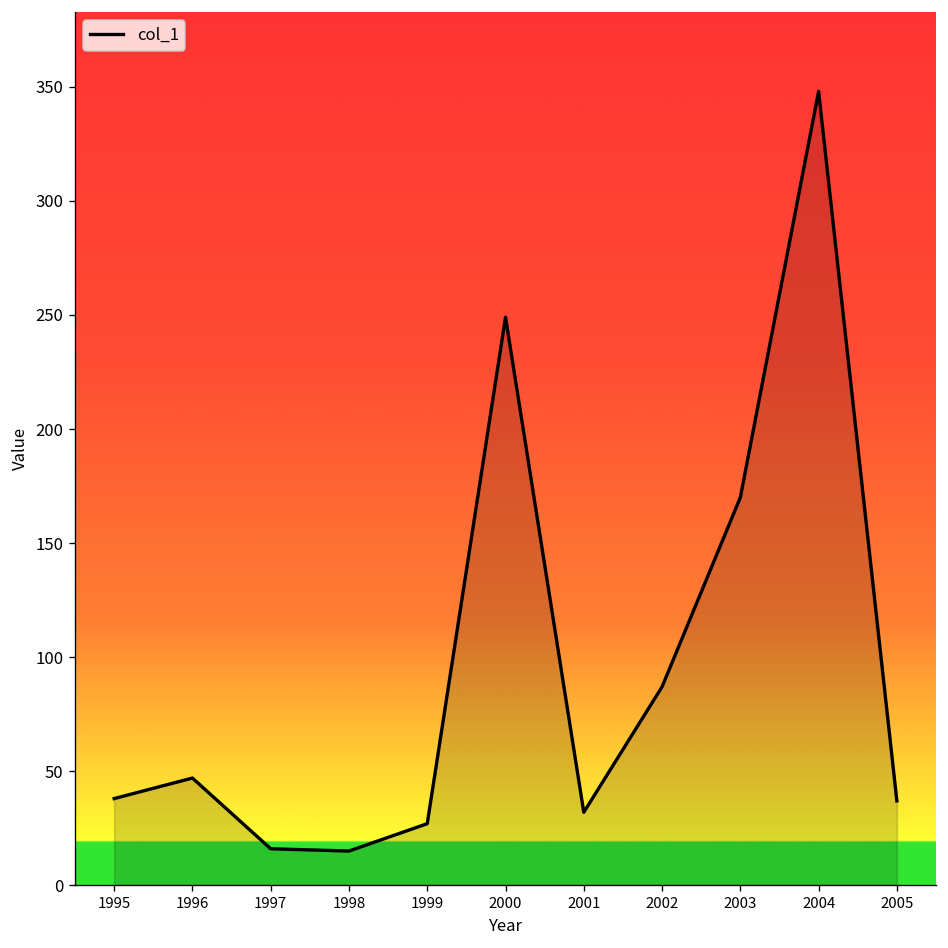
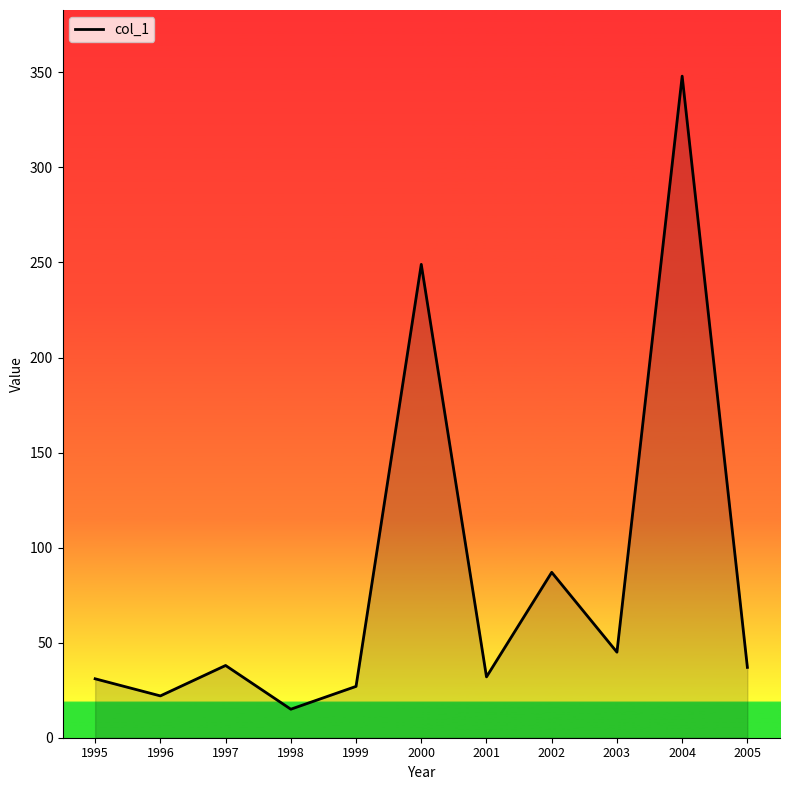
1995: 38 -> 31
1996: 47 -> 22
1997: 16 -> 38
2003: 170 -> 45
